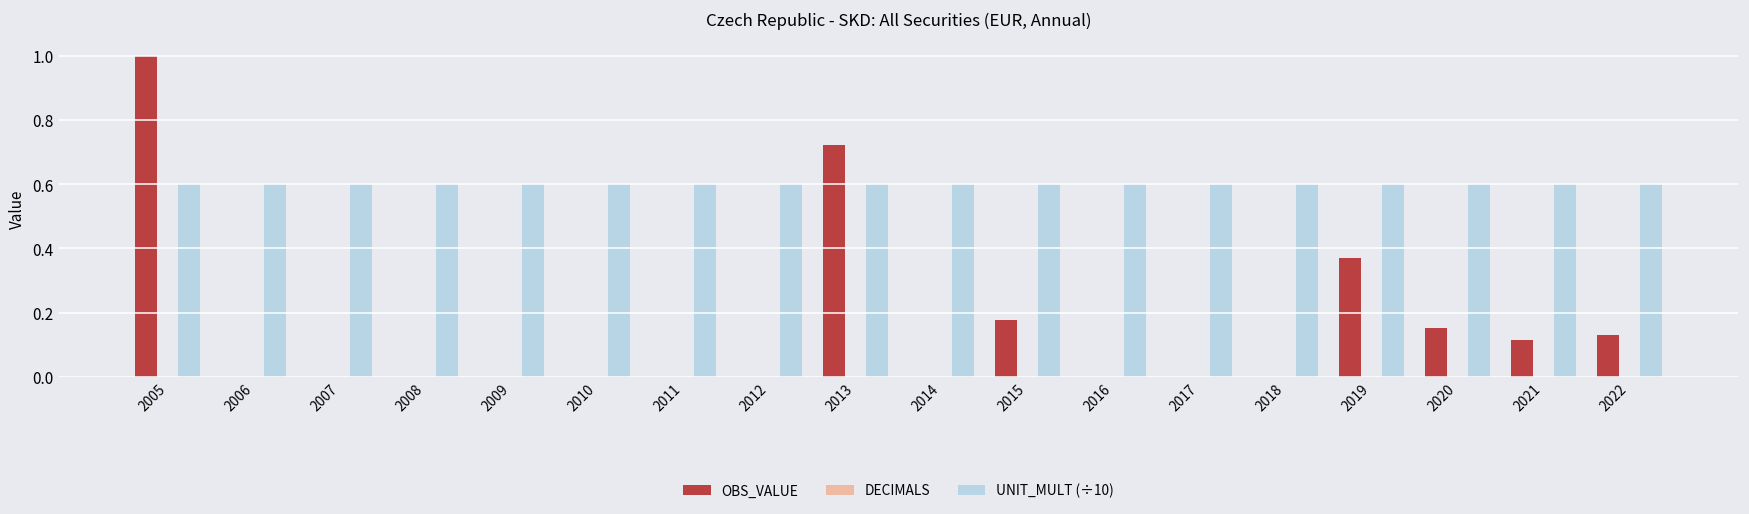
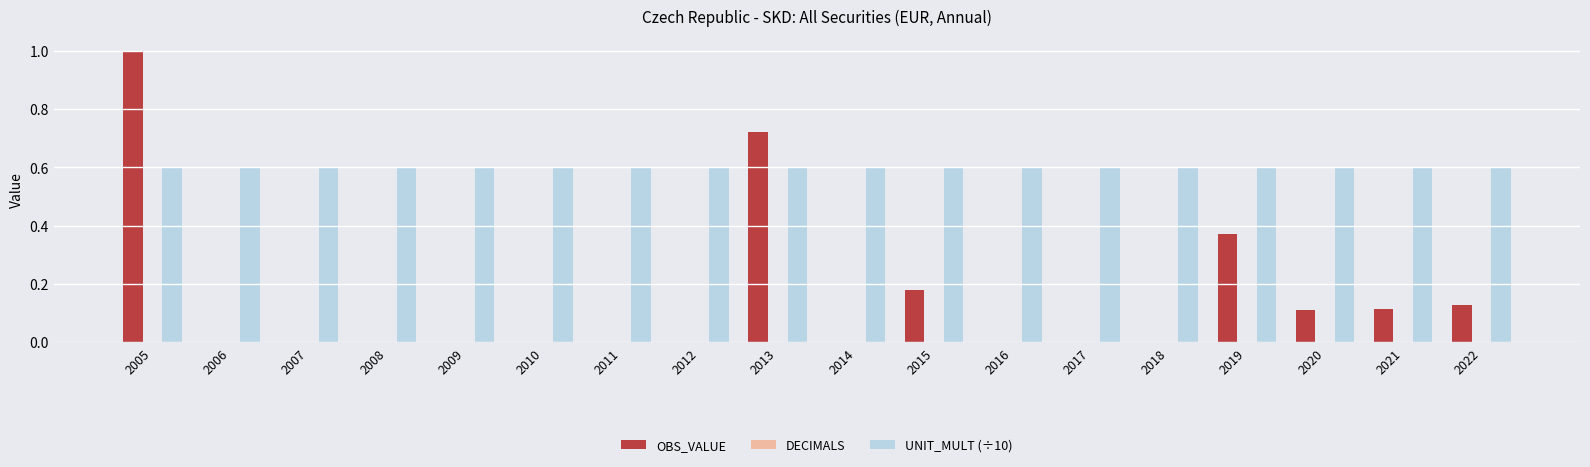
OBS_VALUE, 2020: 0.15 -> 0.11
